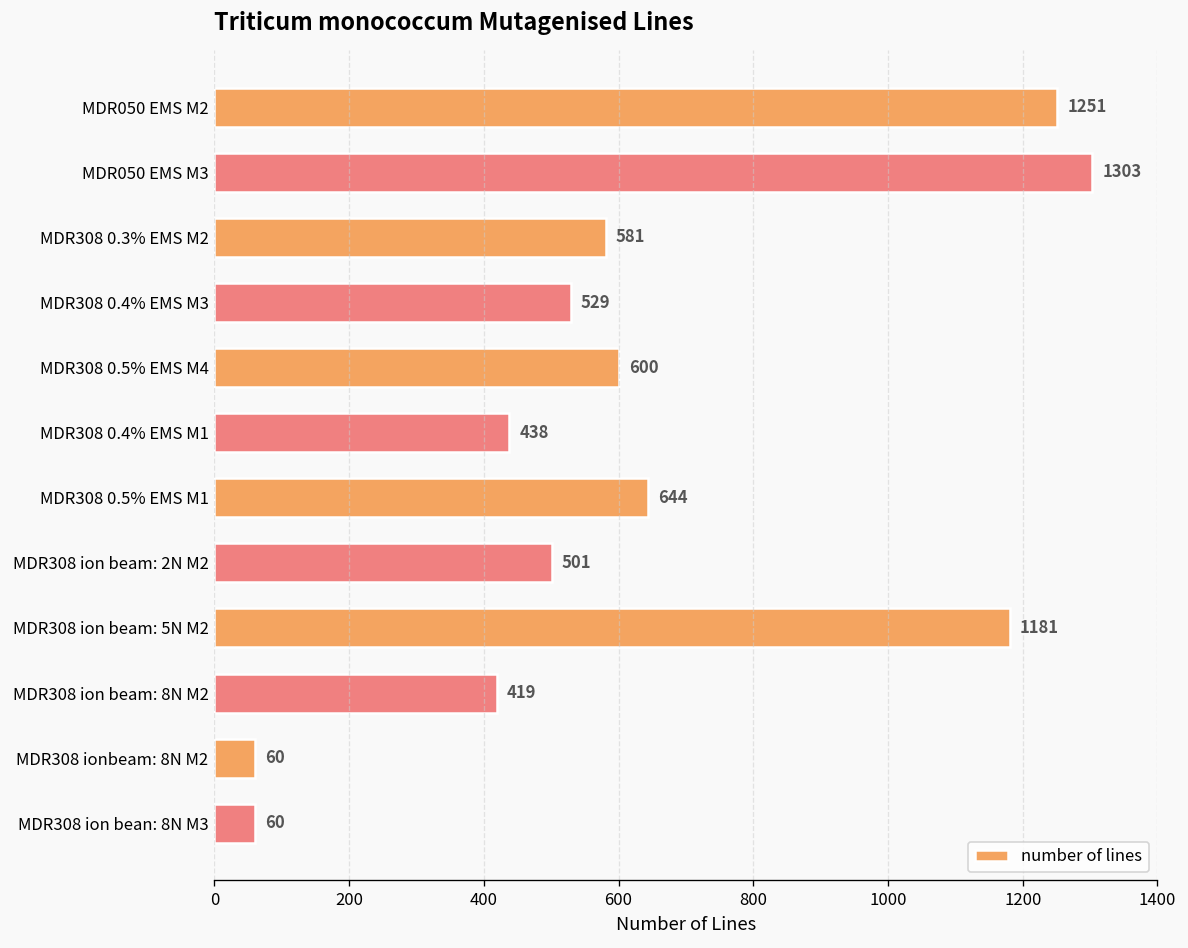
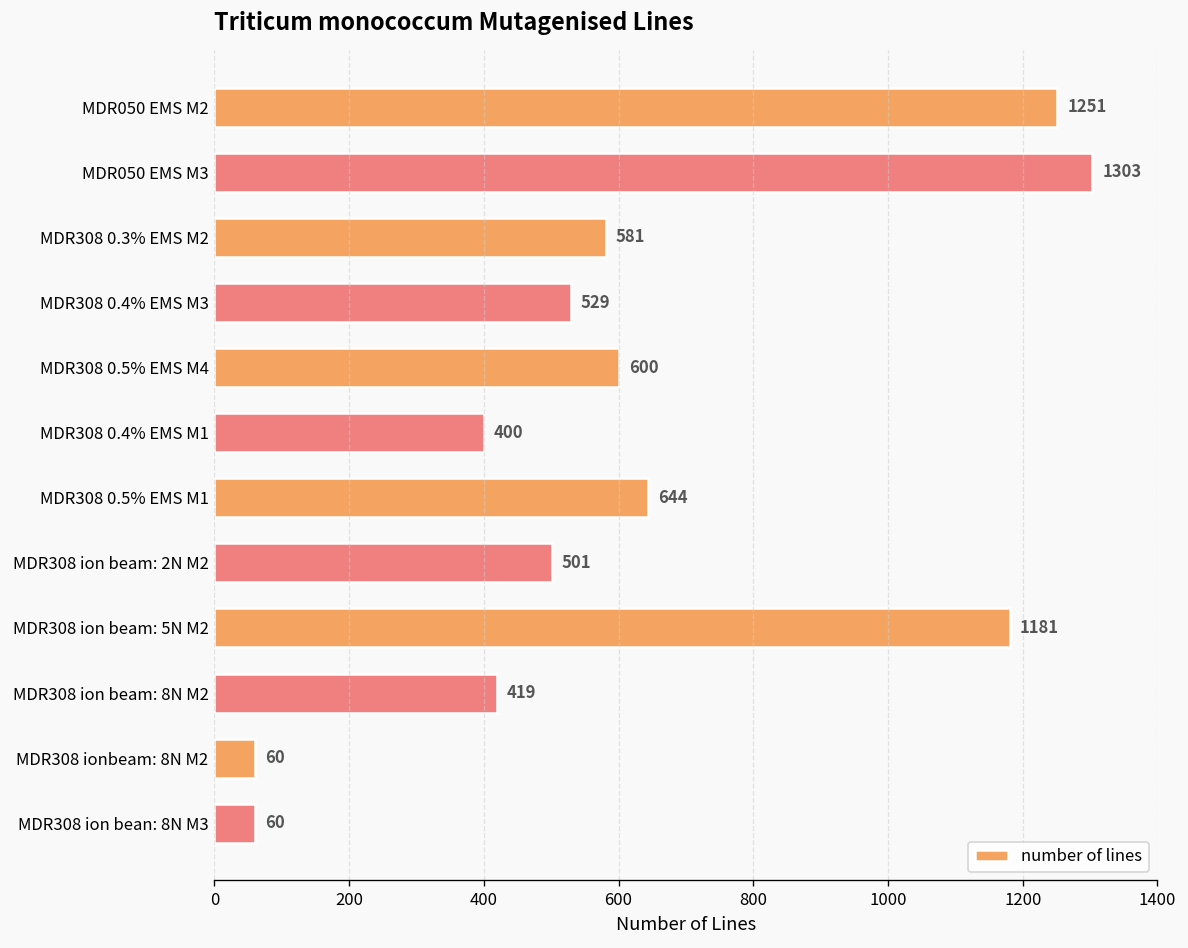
MDR308 0.4% EMS M1: 438 -> 400
